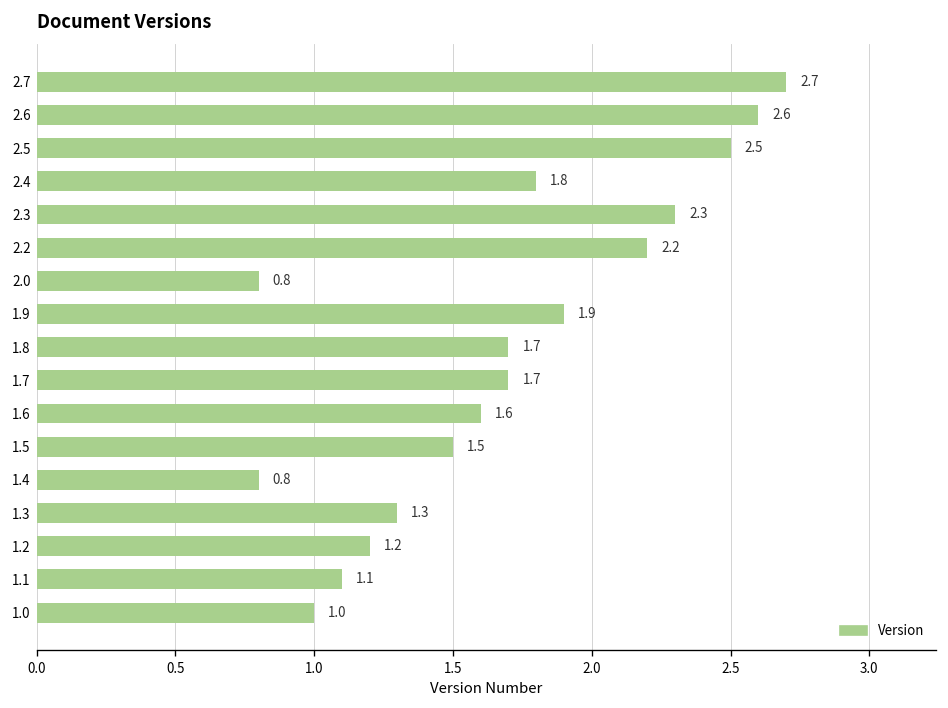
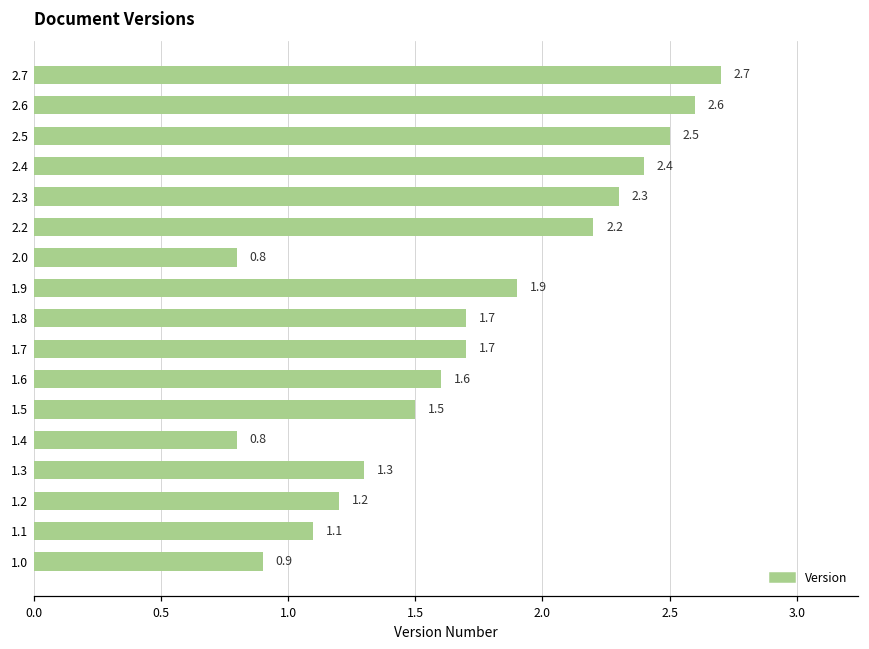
2.4: 1.8 -> 2.4
1.0: 1.0 -> 0.9
